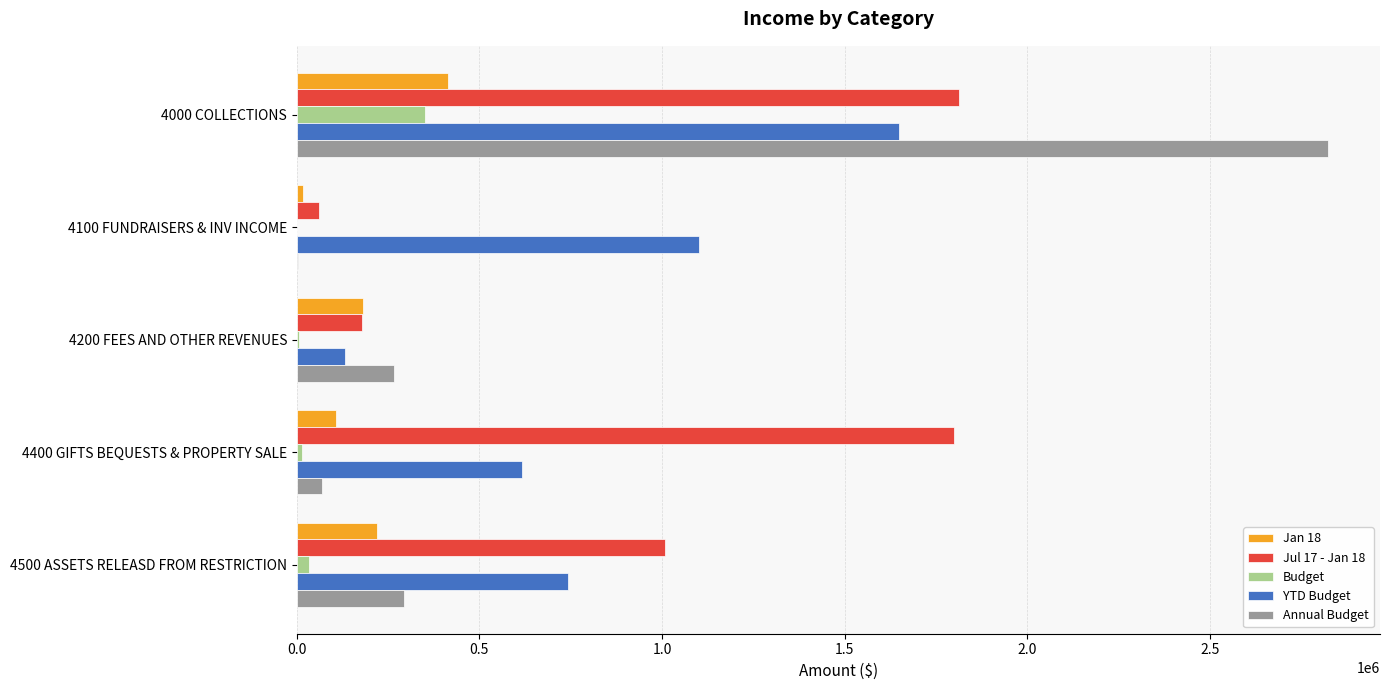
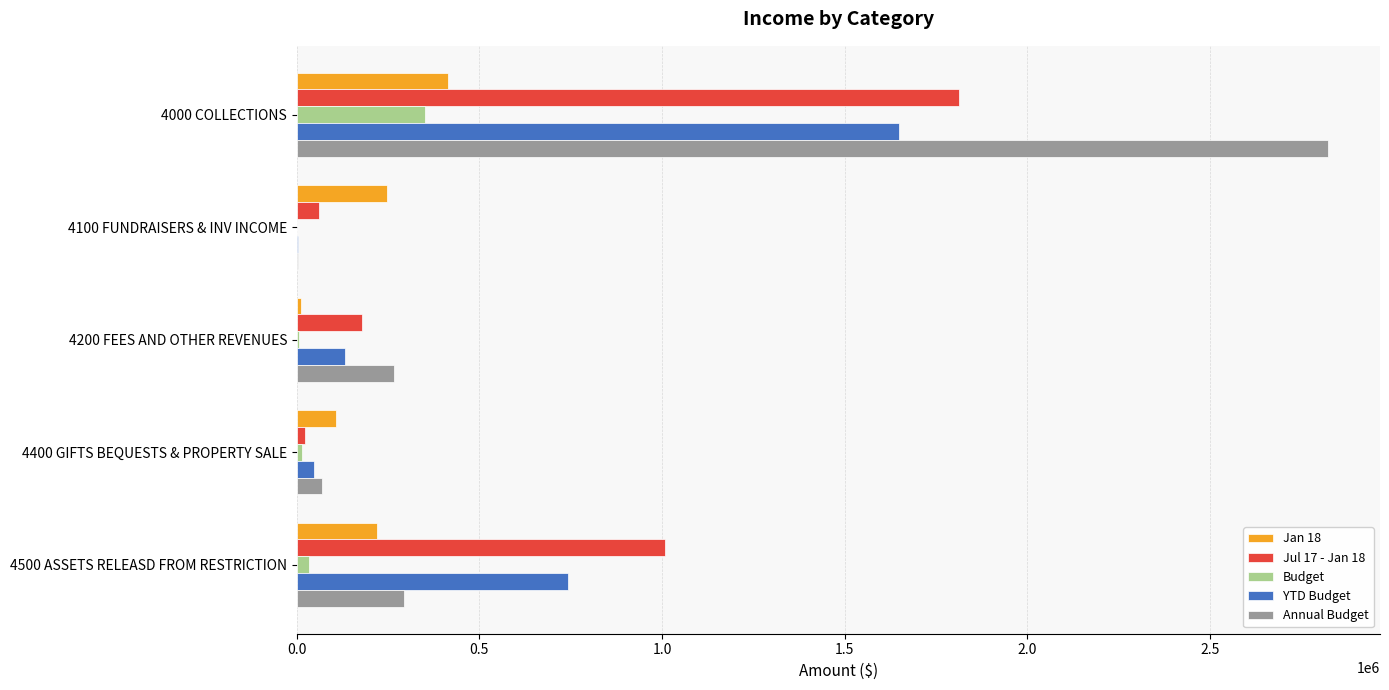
Jan 18, 4100 FUNDRAISERS & INV INCOME: 20000 -> 250000
YTD Budget, 4100 FUNDRAISERS & INV INCOME: 1100000 -> 0
Jan 18, 4200 FEES AND OTHER REVENUES: 180000 -> 10000
Jul 17 - Jan 18, 4400 GIFTS BEQUESTS & PROPERTY SALE: 1800000 -> 20000
YTD Budget, 4400 GIFTS BEQUESTS & PROPERTY SALE: 620000 -> 50000
